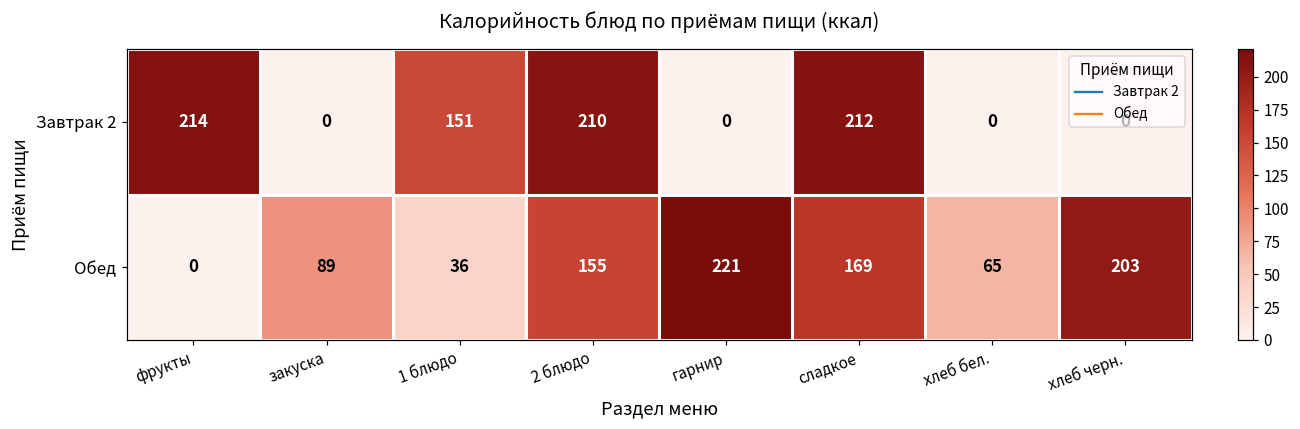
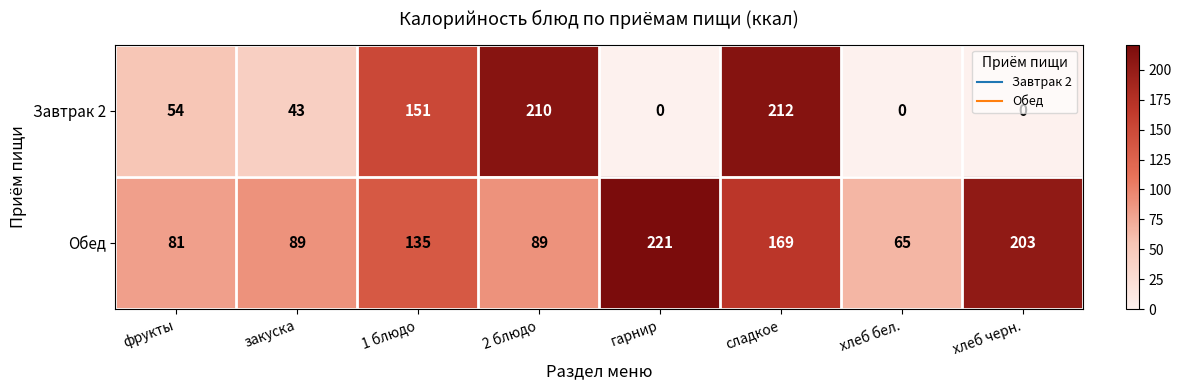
Завтрак 2, фрукты: 214 -> 54
Завтрак 2, закуска: 0 -> 43
Обед, фрукты: 0 -> 81
Обед, 1 блюдо: 36 -> 135
Обед, 2 блюдо: 155 -> 89
